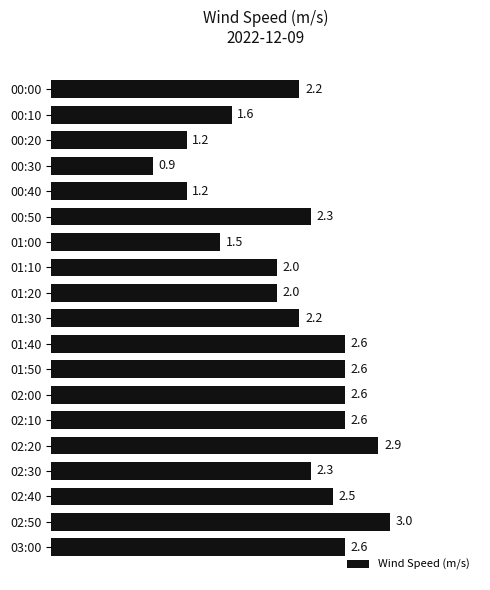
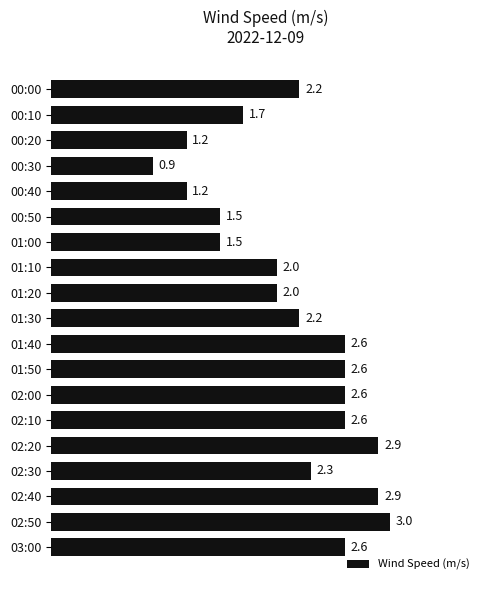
00:10: 1.6 -> 1.7
00:50: 2.3 -> 1.5
02:40: 2.5 -> 2.9
